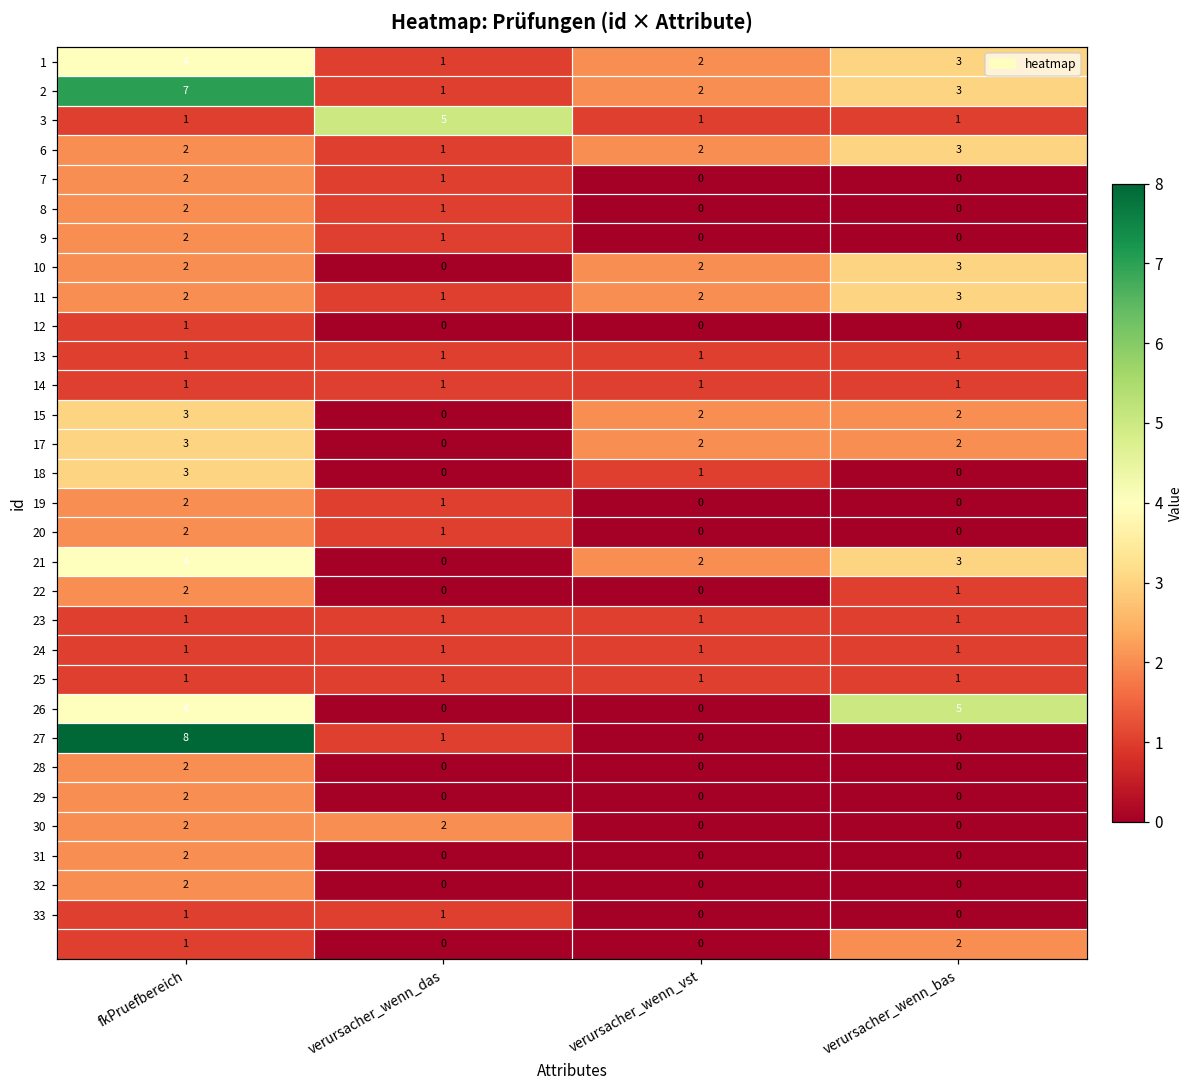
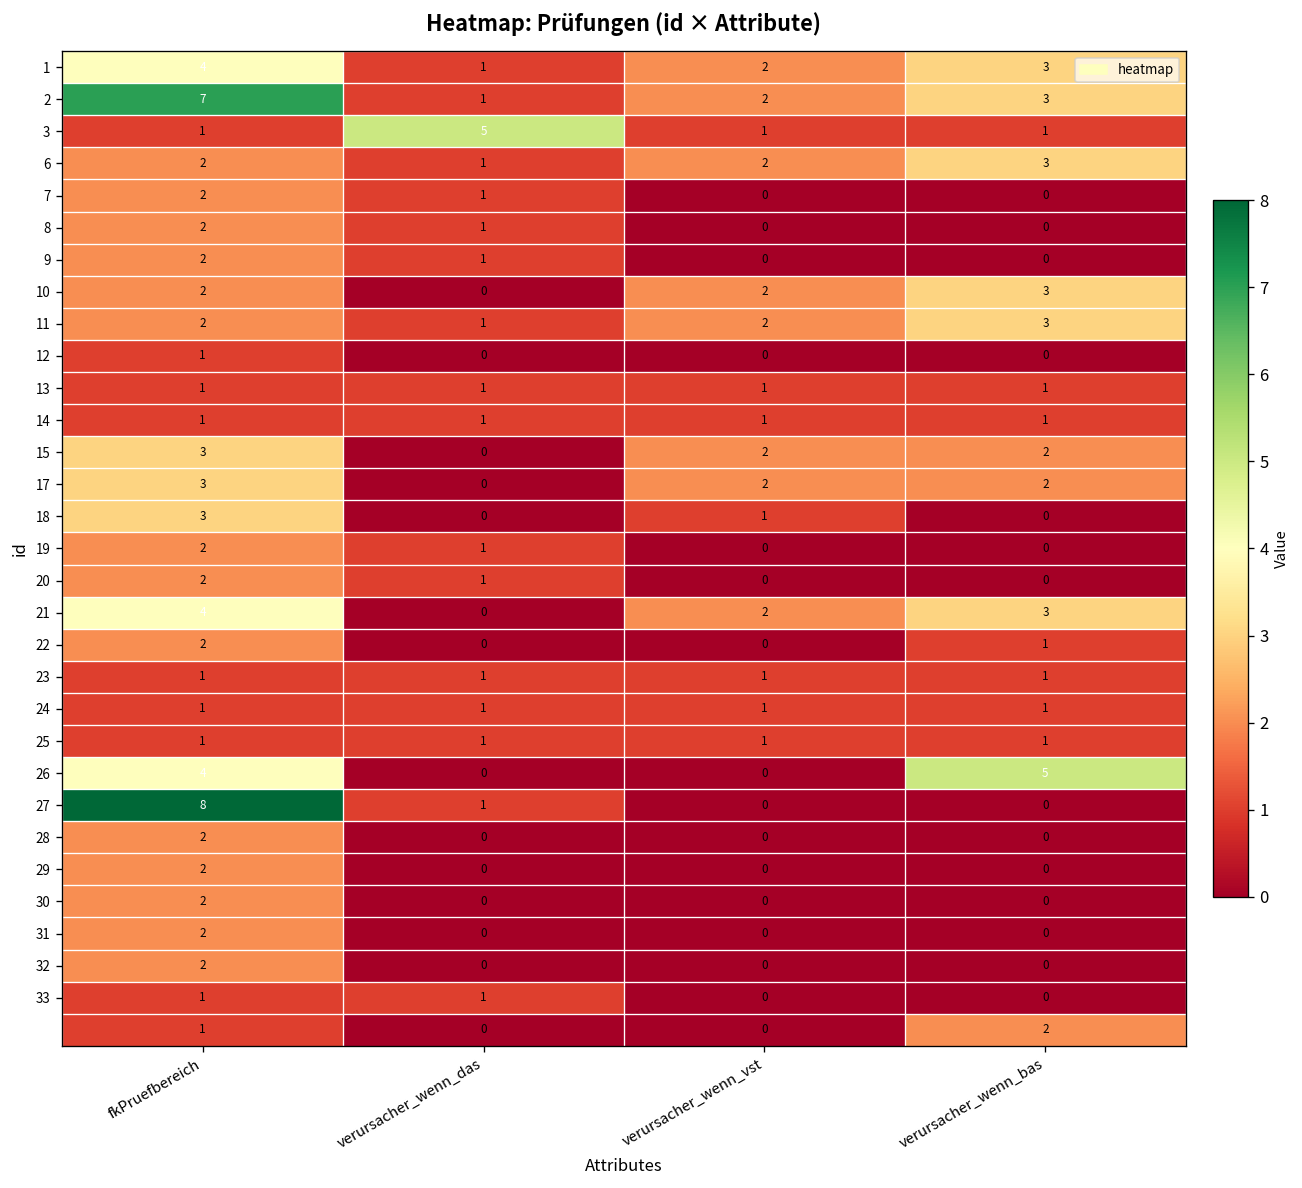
30, verursacher_wenn_das: 2 -> 0
